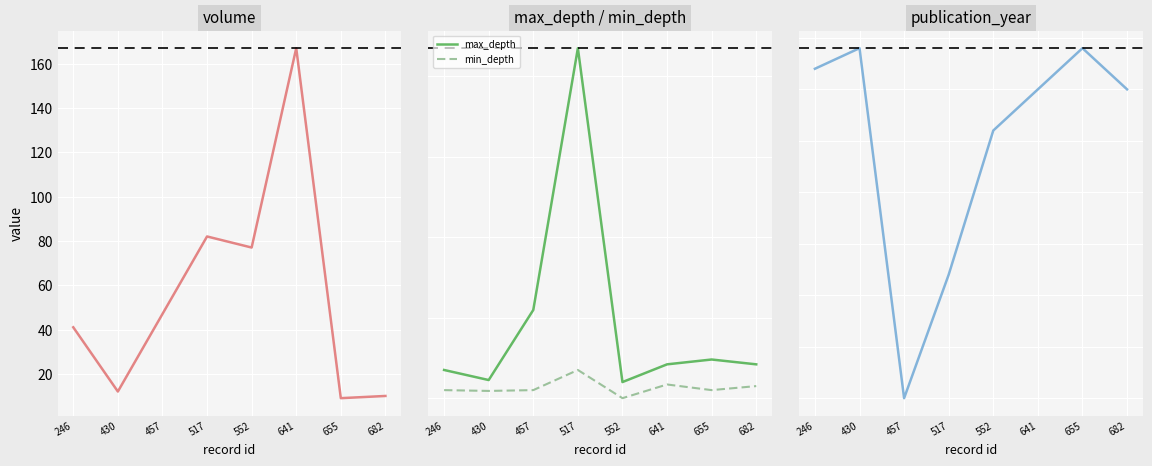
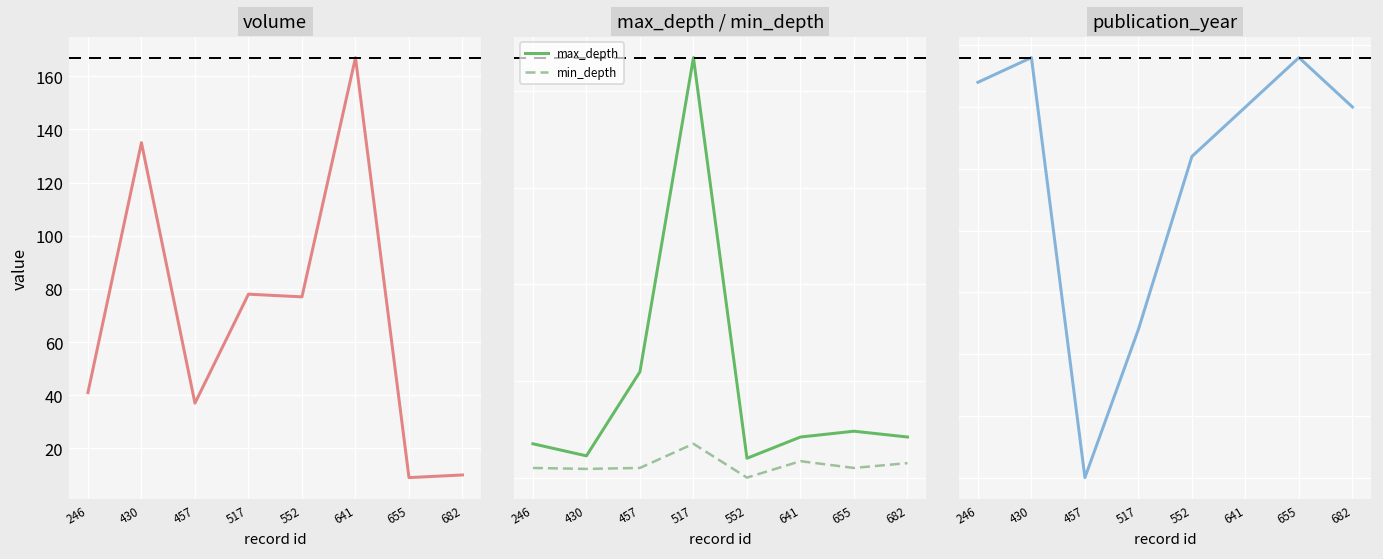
volume, 430: 12 -> 135
volume, 457: 47 -> 37
volume, 517: 82 -> 78
